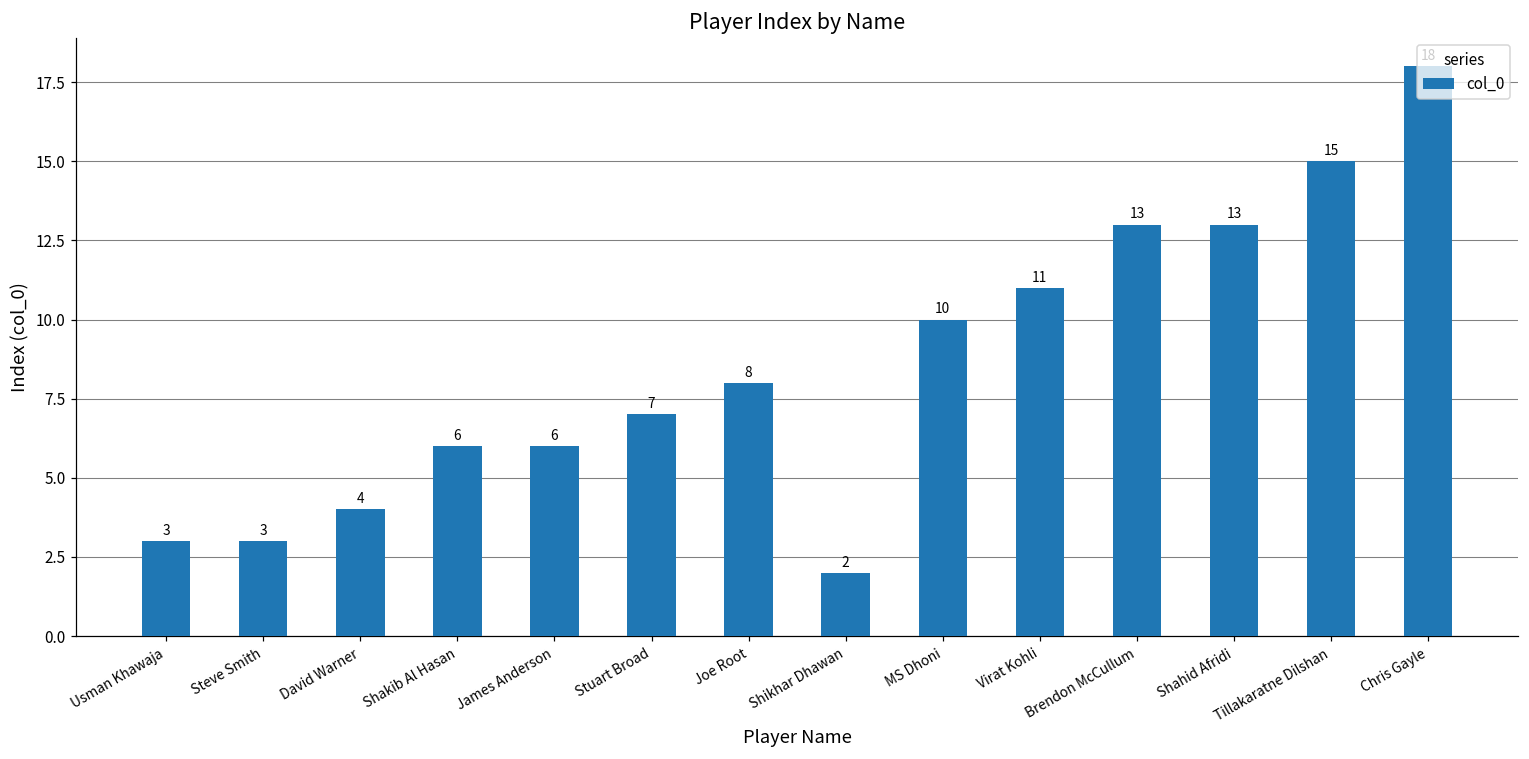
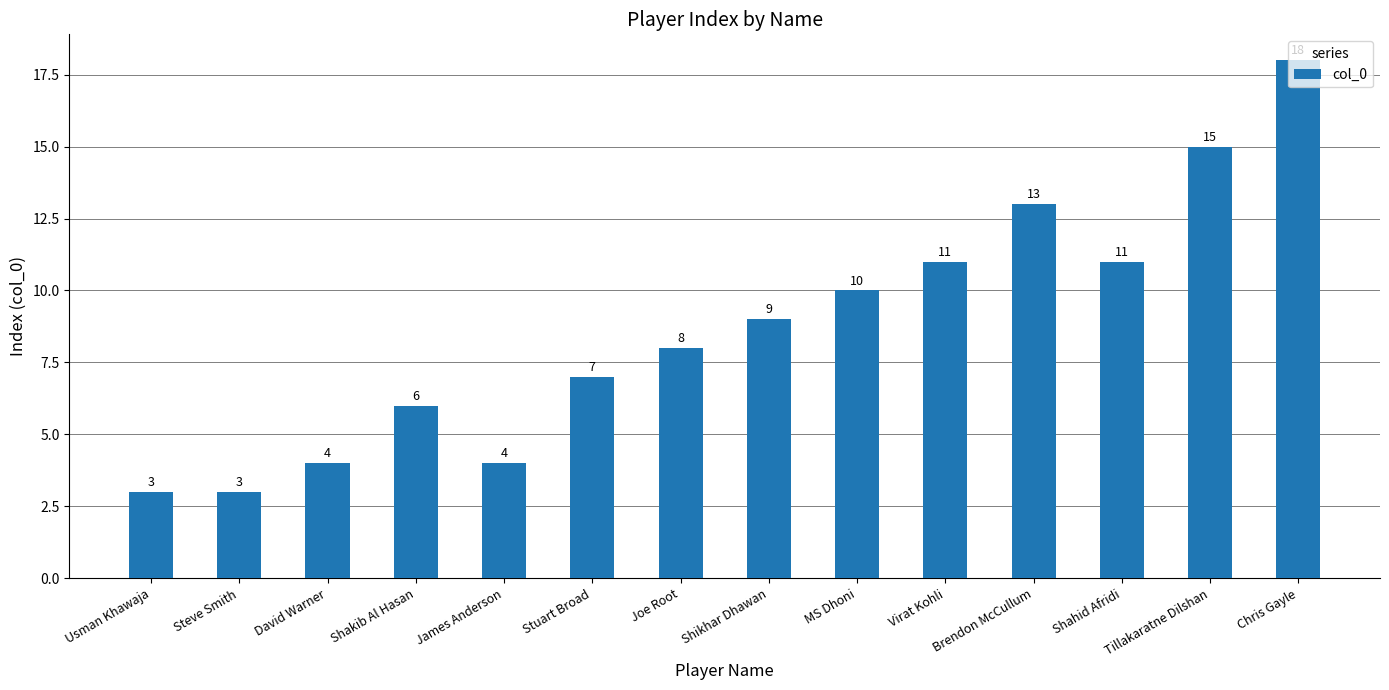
James Anderson: 6 -> 4
Shikhar Dhawan: 2 -> 9
Shahid Afridi: 13 -> 11
